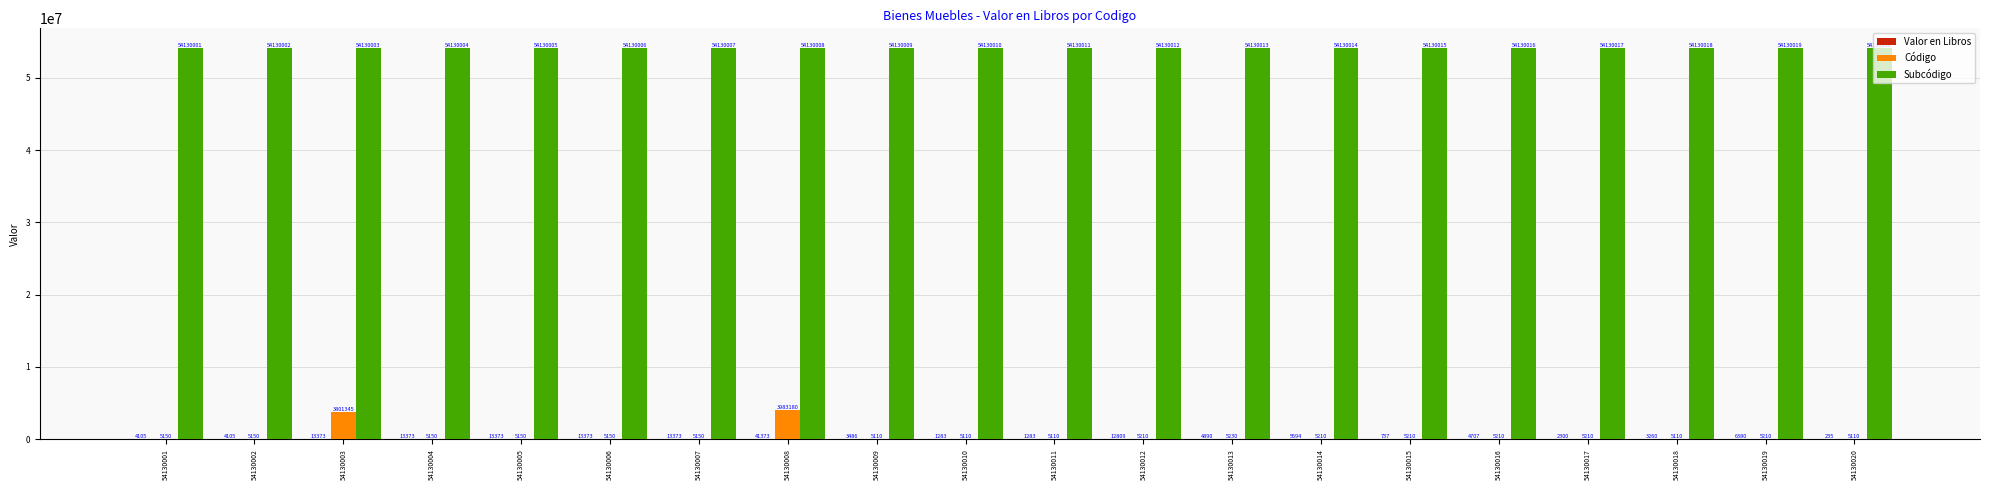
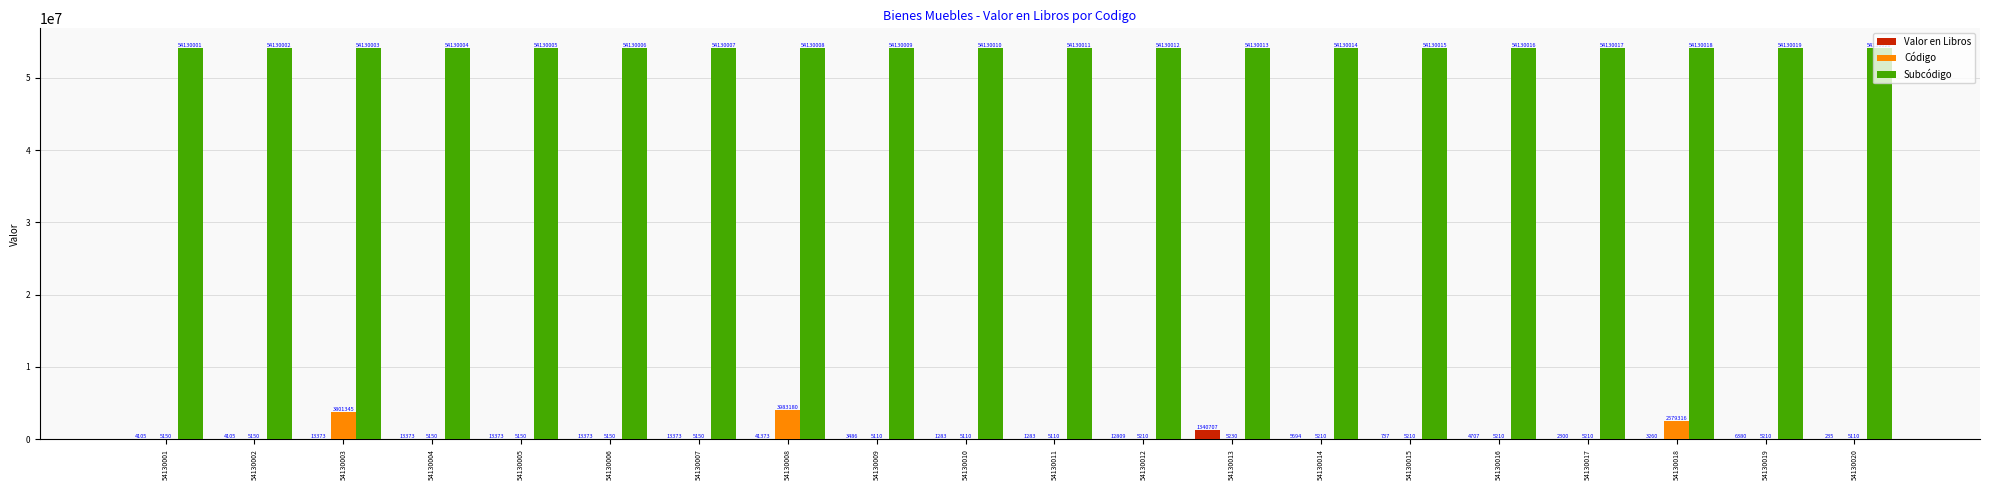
Valor en Libros, 54130013: 4890 -> 1340707
Código, 54130018: 5110 -> 2579316
